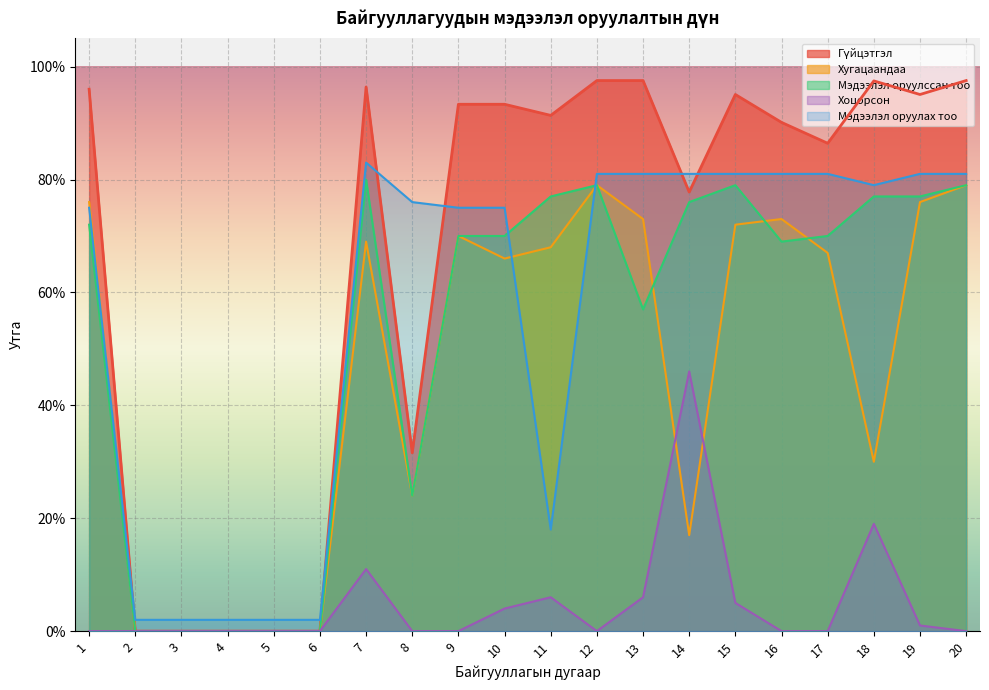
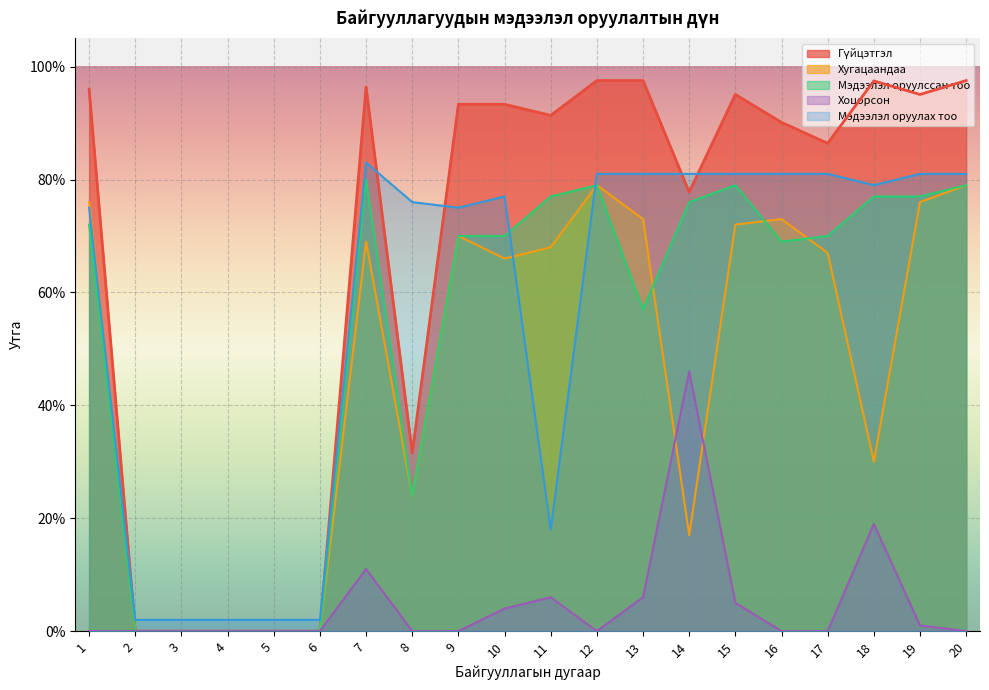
Мэдээлэл оруулах тоо, 10: 75% -> 77%
